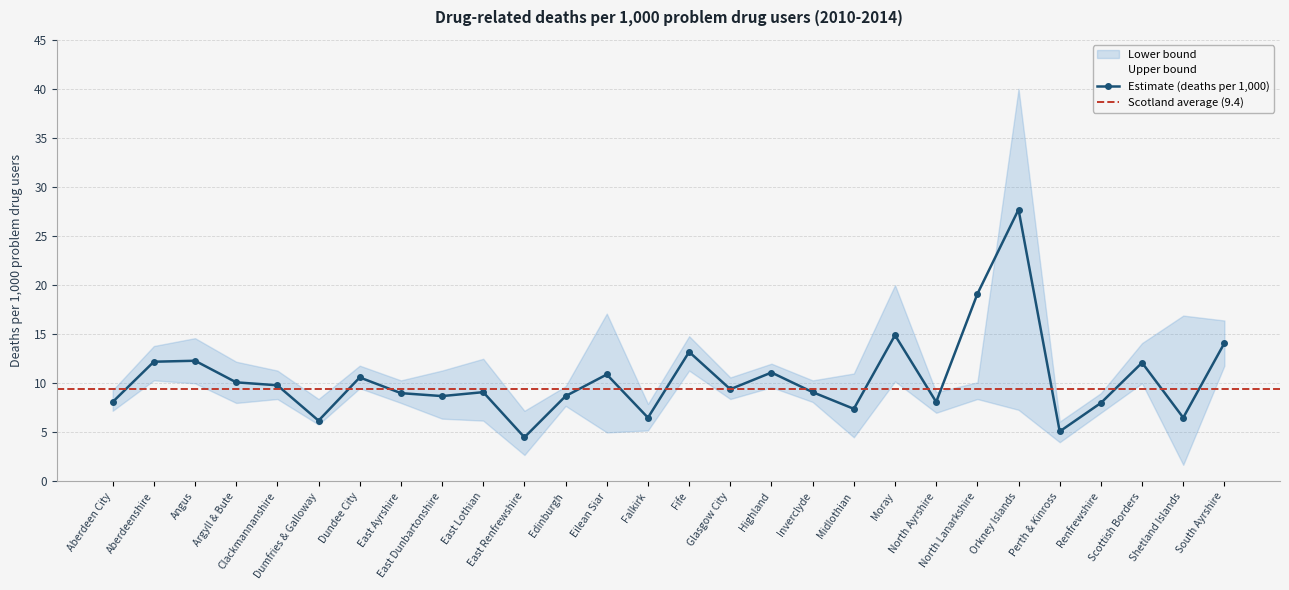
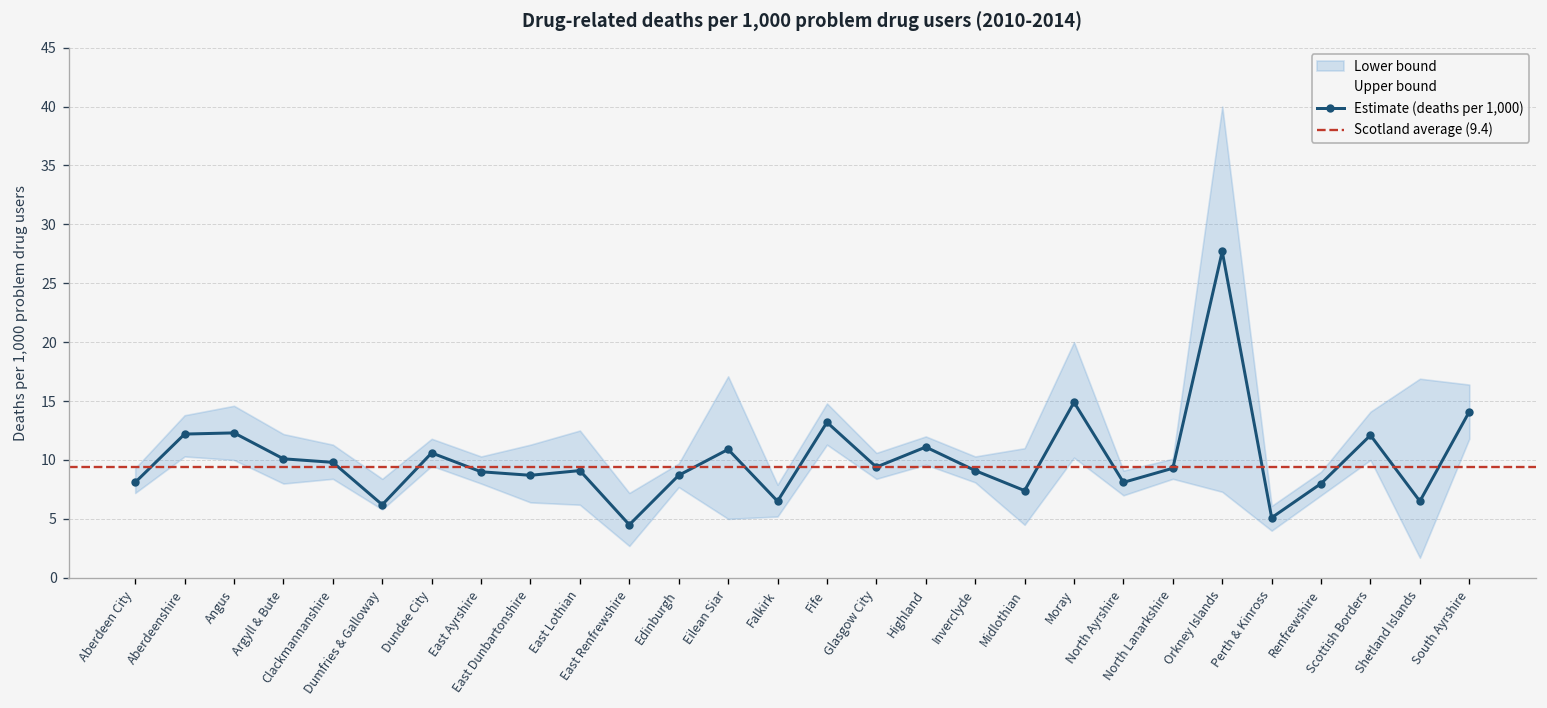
Estimate (deaths per 1,000), North Lanarkshire: 19 -> 9
